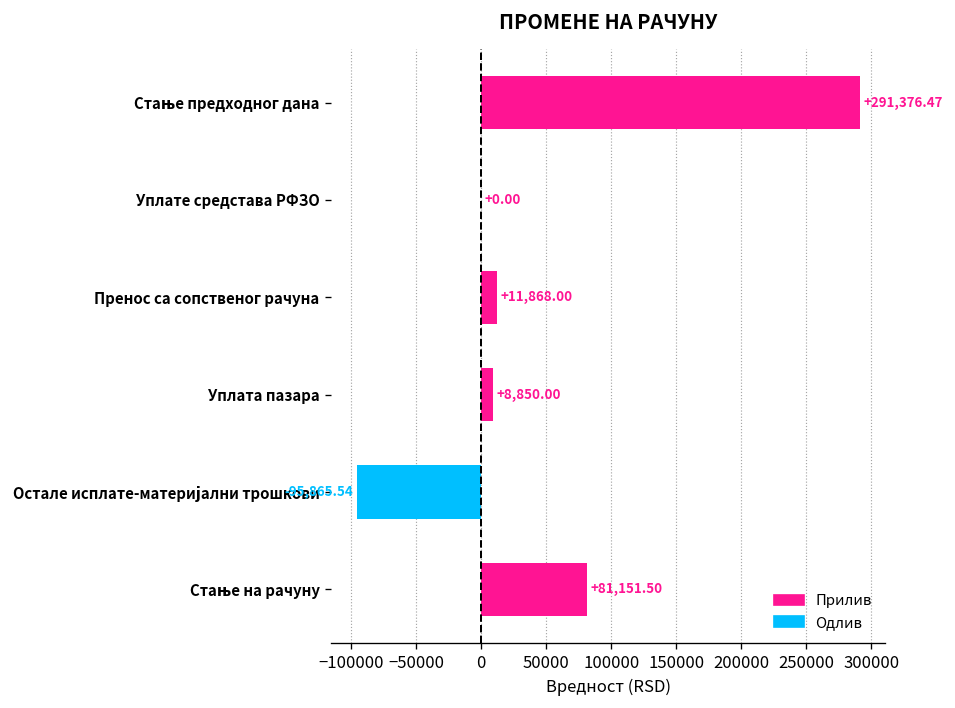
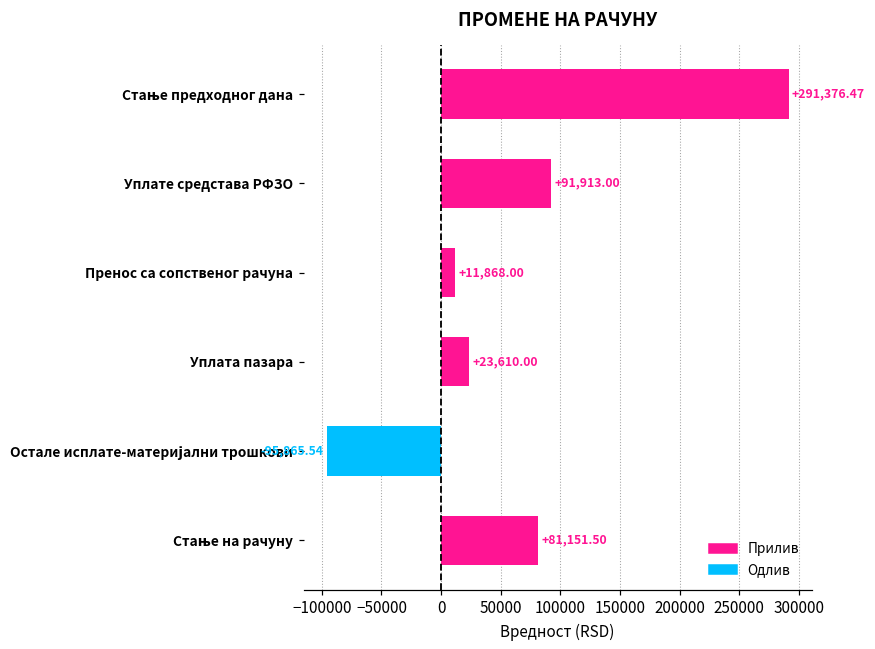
Уплате средстава РФЗО: +0.00 -> +91,913.00
Уплата пазара: +8,850.00 -> +23,610.00
